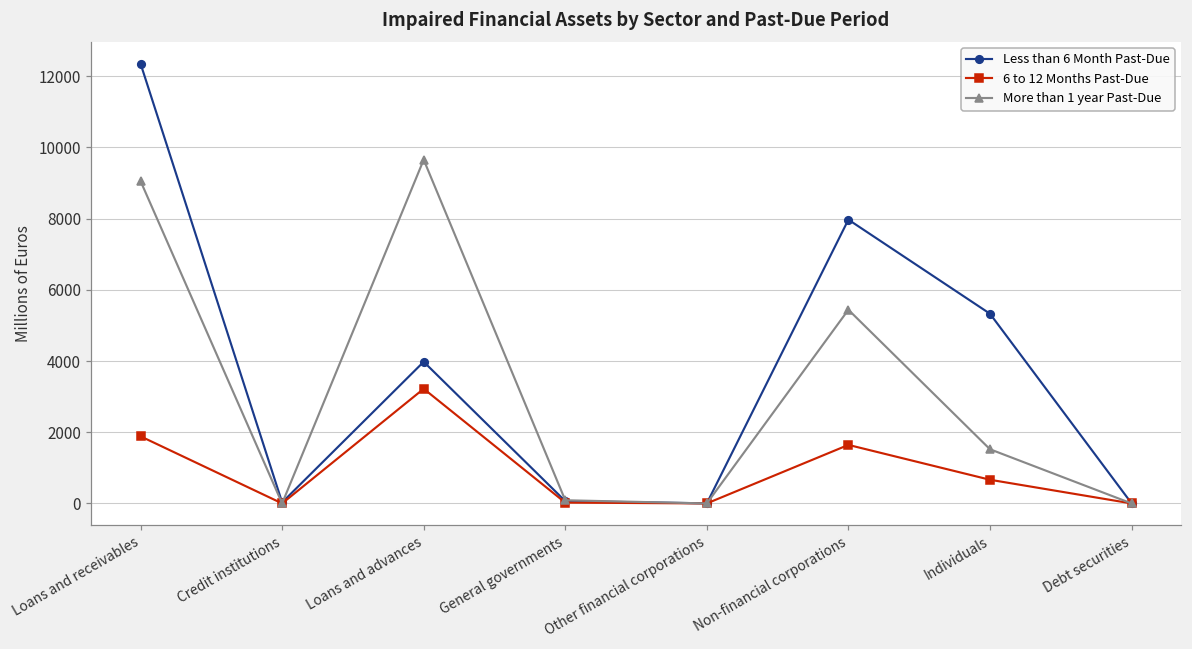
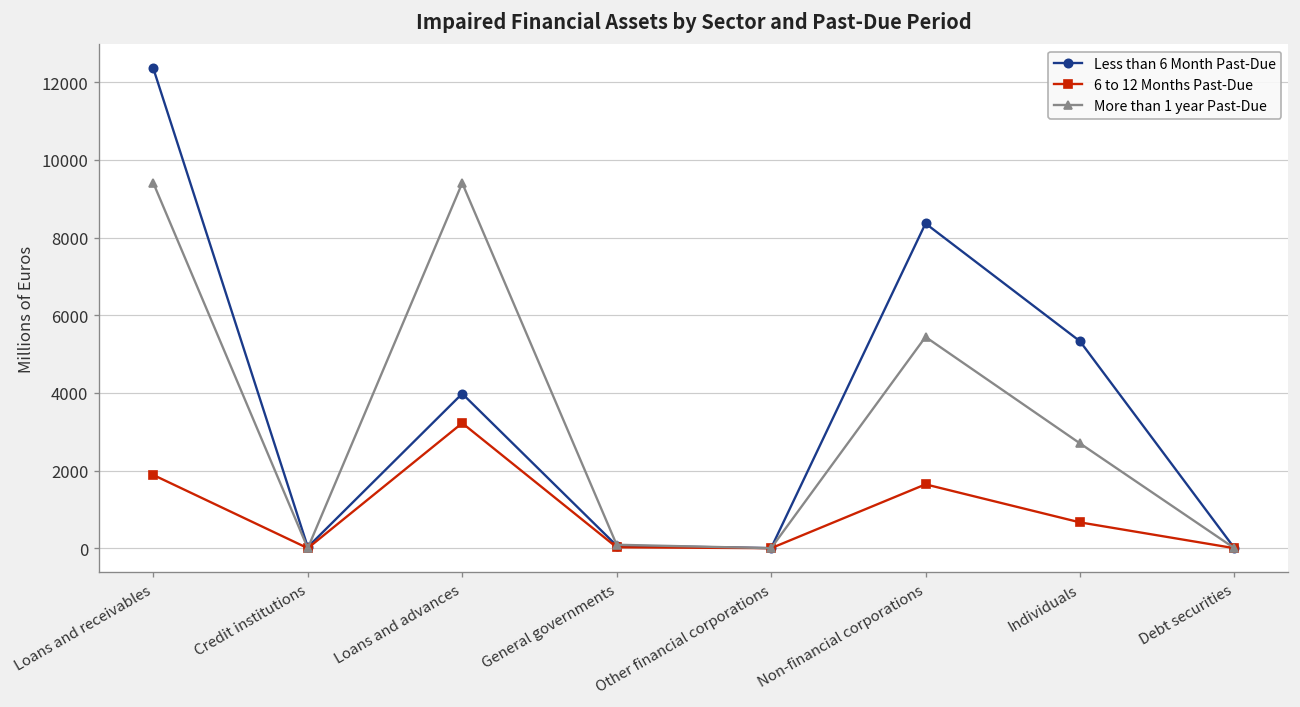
More than 1 year Past-Due, Loans and receivables: 9100 -> 9400
More than 1 year Past-Due, Loans and advances: 9700 -> 9400
Less than 6 Month Past-Due, Non-financial corporations: 8000 -> 8400
More than 1 year Past-Due, Individuals: 1500 -> 2700
